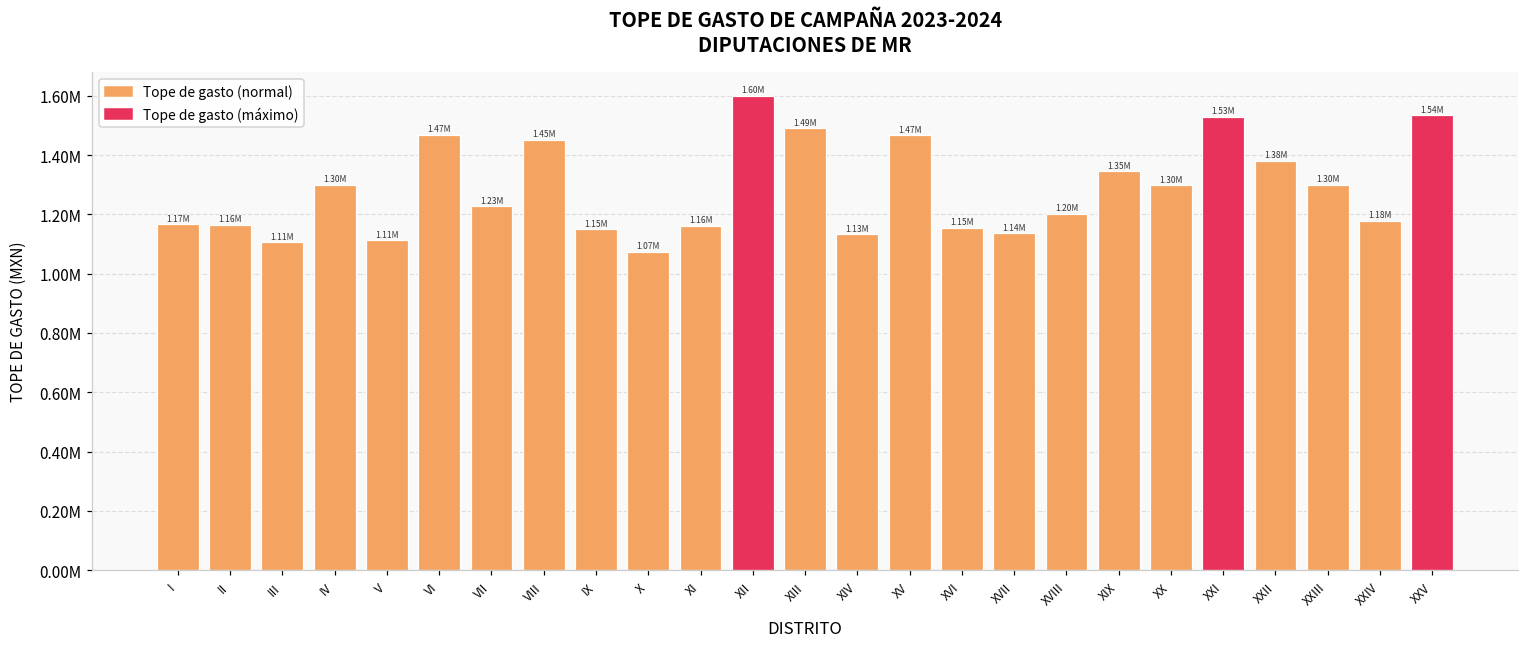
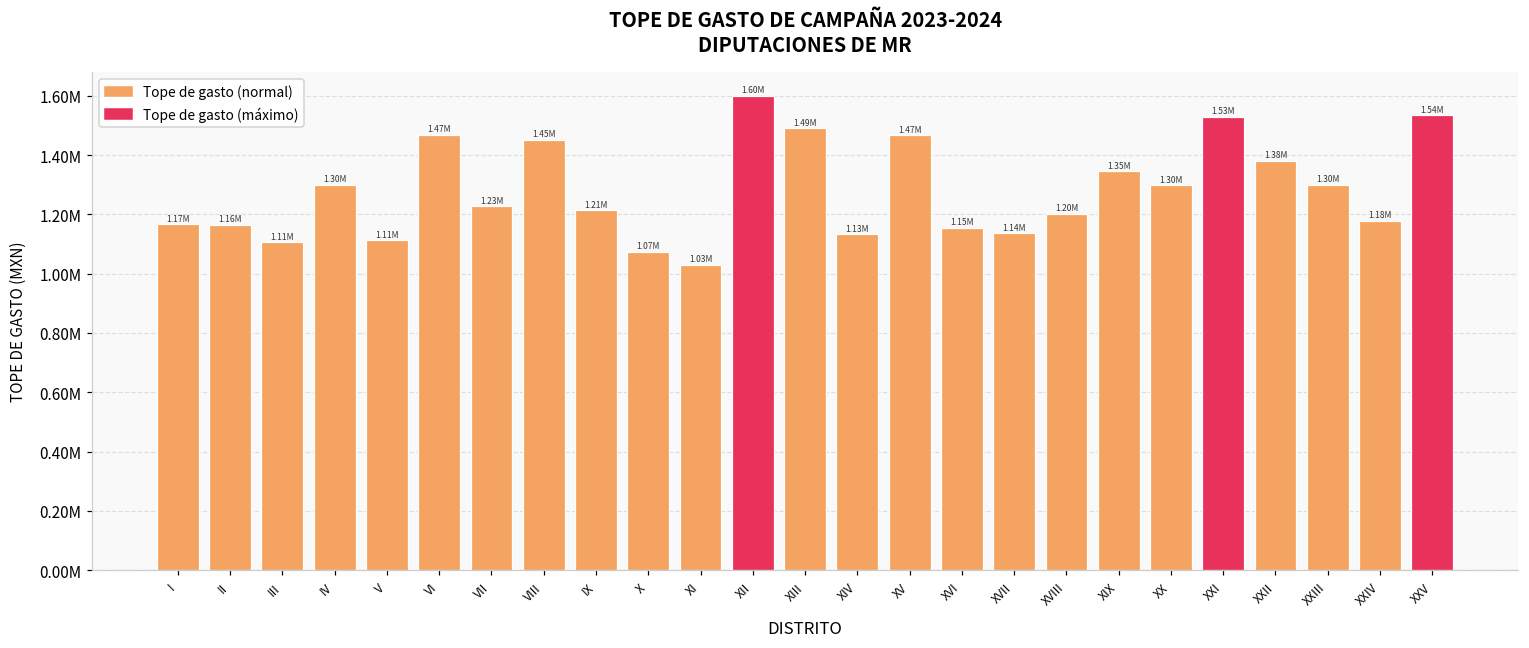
IX: 1.15M -> 1.21M
XI: 1.16M -> 1.03M
